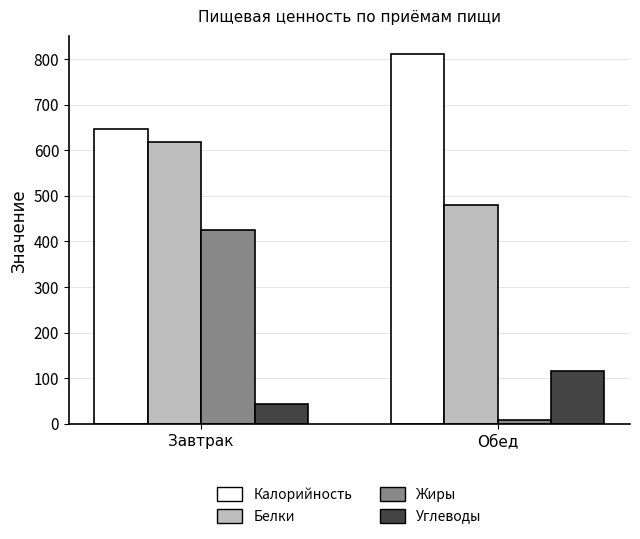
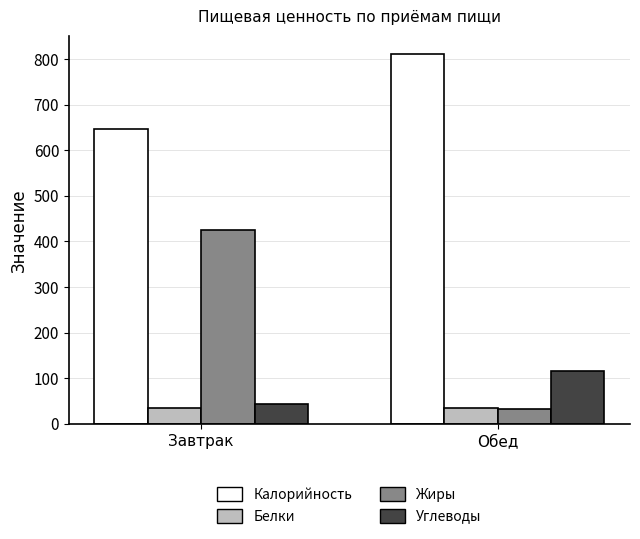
Белки, Завтрак: 620 -> 30
Белки, Обед: 480 -> 30
Жиры, Обед: 10 -> 30
